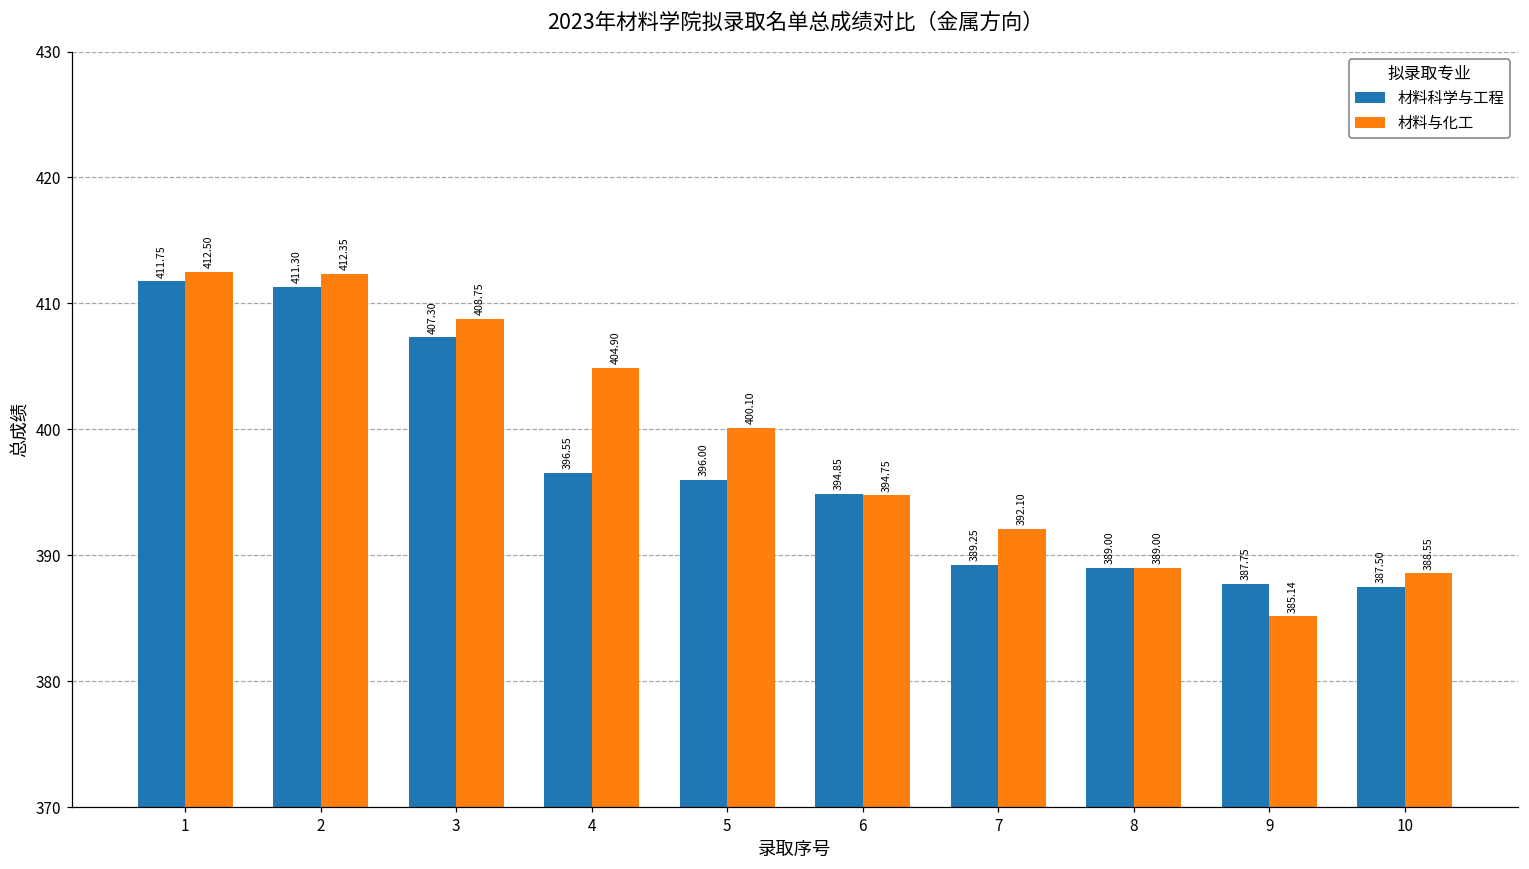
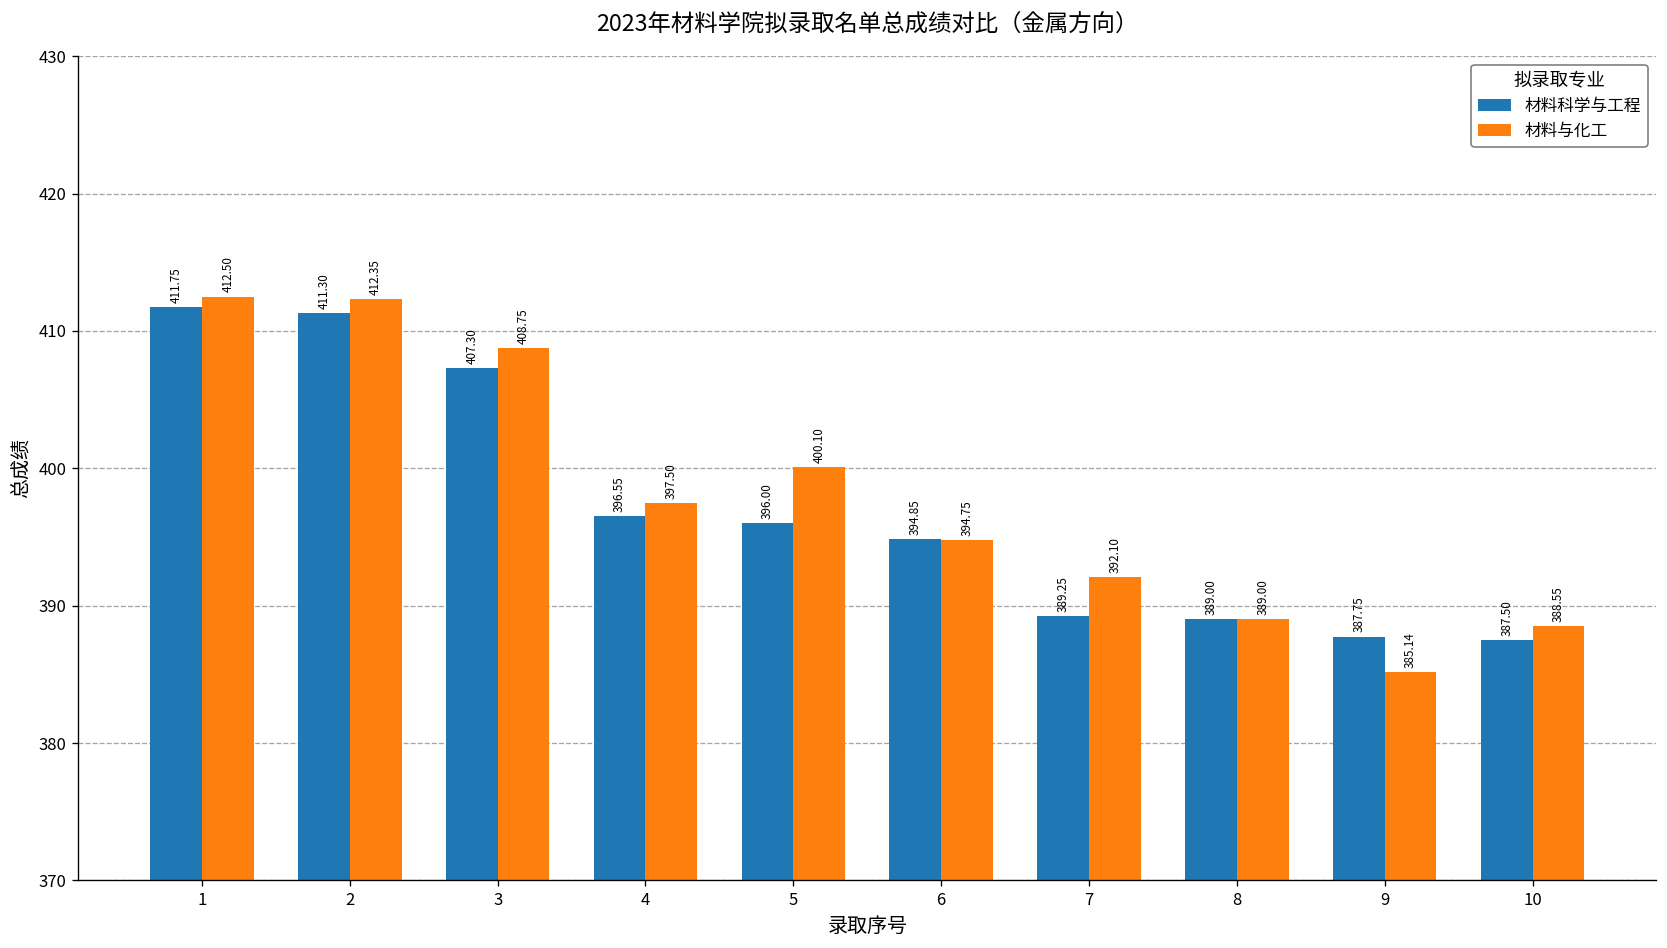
材料与化工, 4: 404.90 -> 397.50
